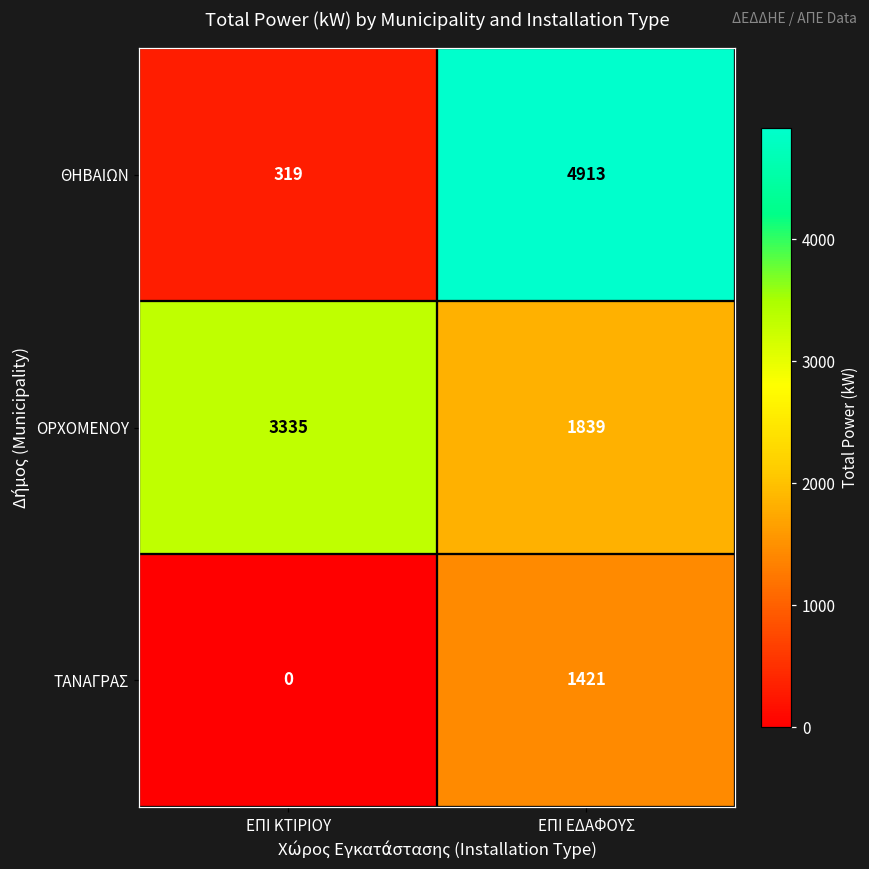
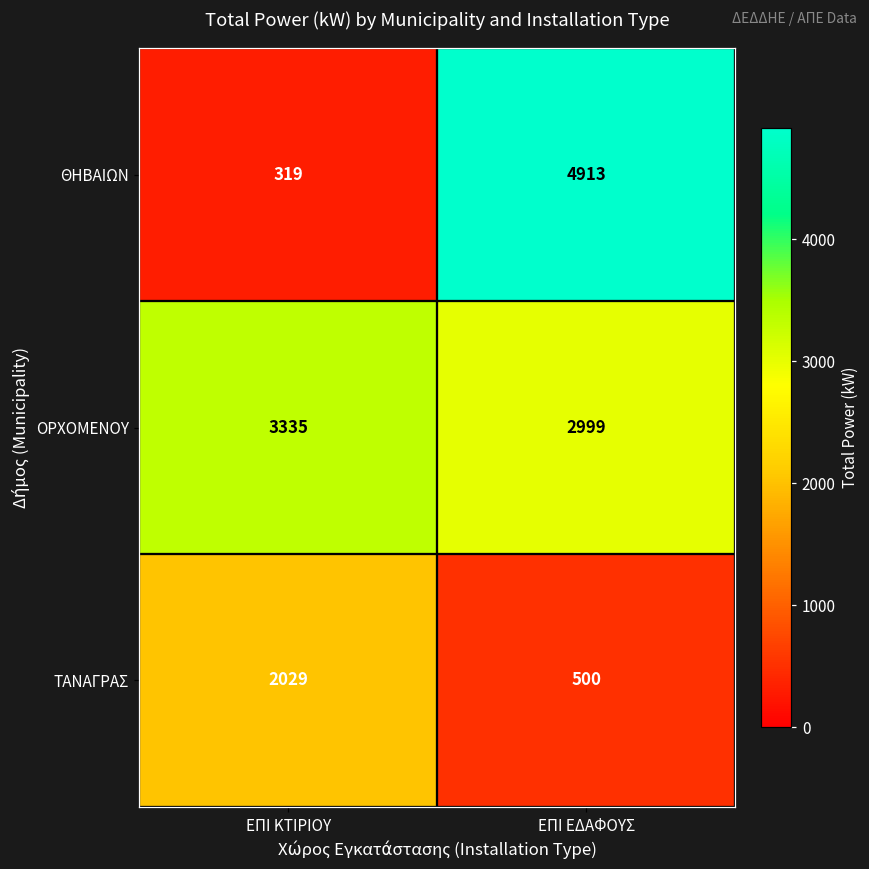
ΟΡΧΟΜΕΝΟΥ, ΕΠΙ ΕΔΑΦΟΥΣ: 1839 -> 2999
ΤΑΝΑΓΡΑΣ, ΕΠΙ ΚΤΙΡΙΟΥ: 0 -> 2029
ΤΑΝΑΓΡΑΣ, ΕΠΙ ΕΔΑΦΟΥΣ: 1421 -> 500
